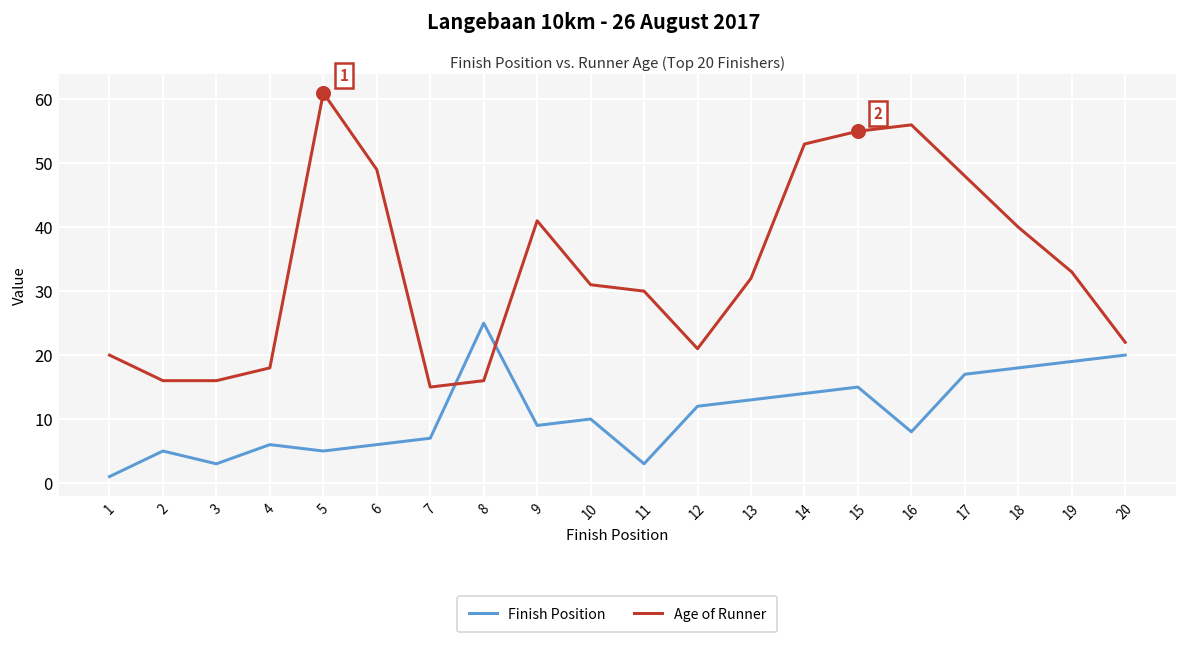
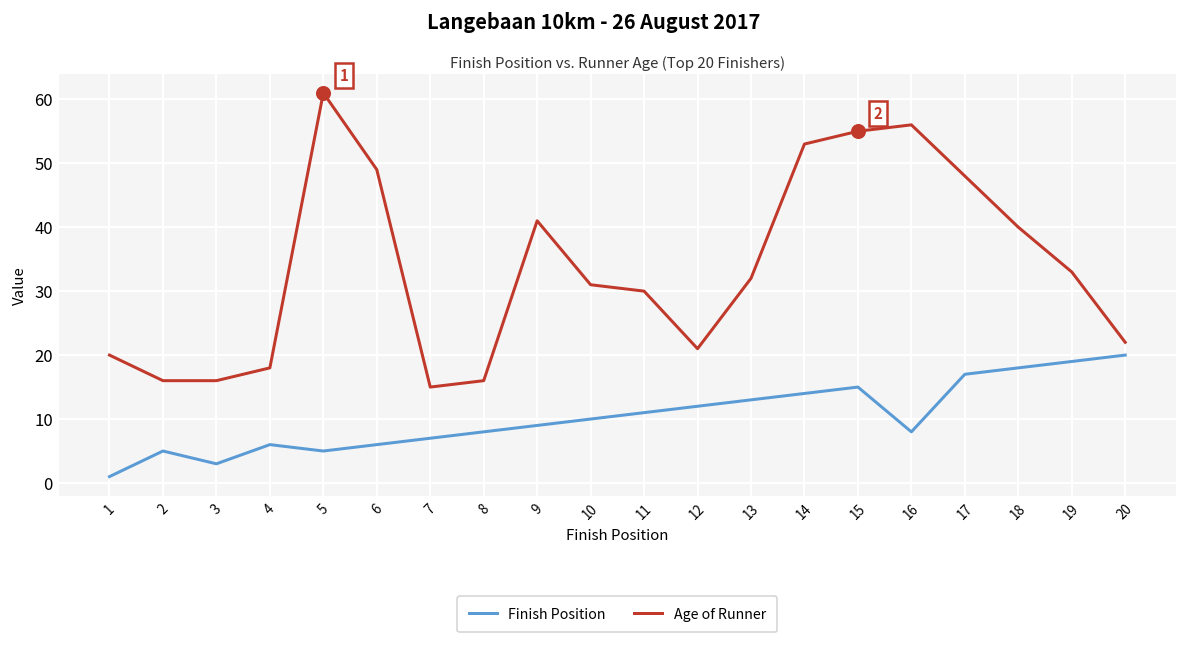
Finish Position, 8: 25 -> 8
Finish Position, 11: 3 -> 11
